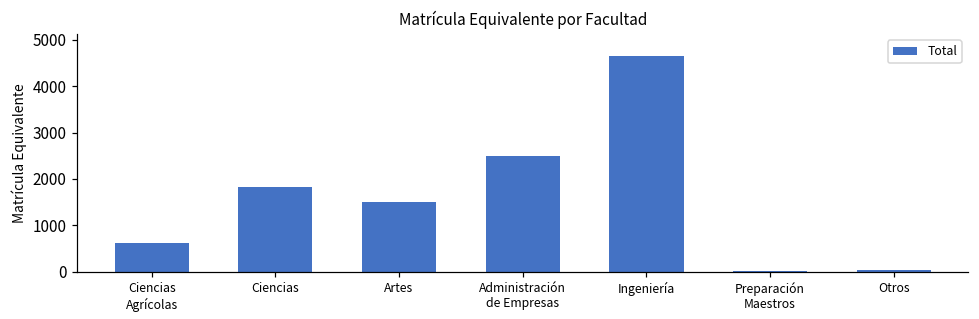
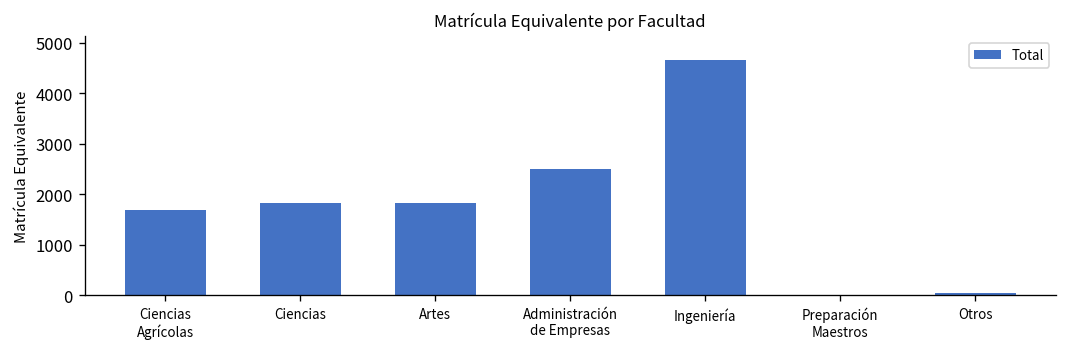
Ciencias Agrícolas: 600 -> 1700
Artes: 1500 -> 1800
